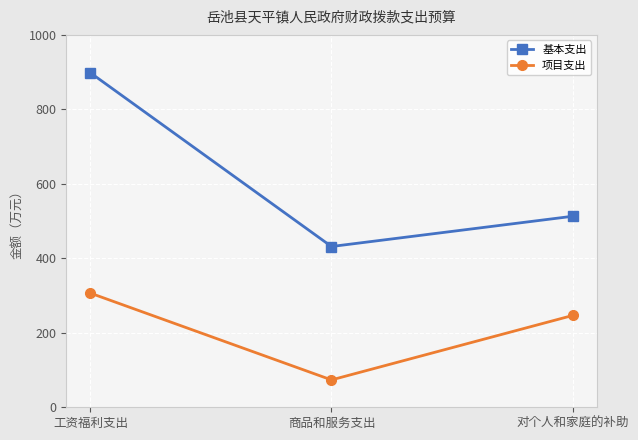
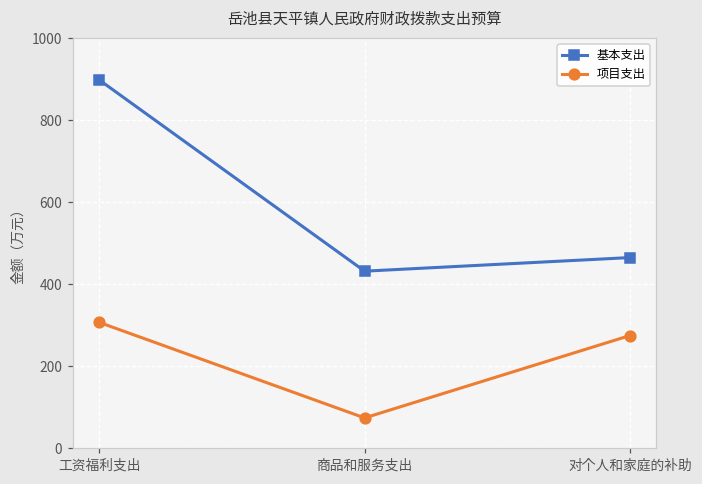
基本支出, 对个人和家庭的补助: 510 -> 460
项目支出, 对个人和家庭的补助: 250 -> 270
